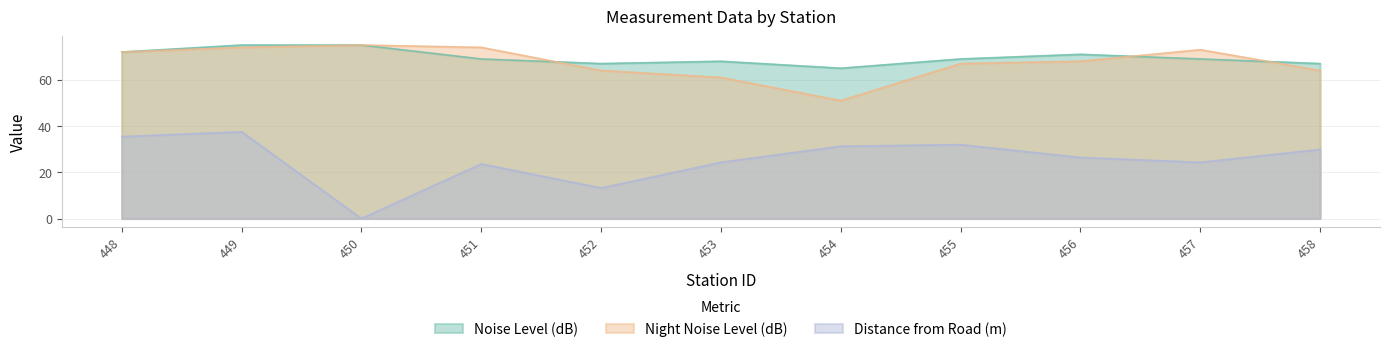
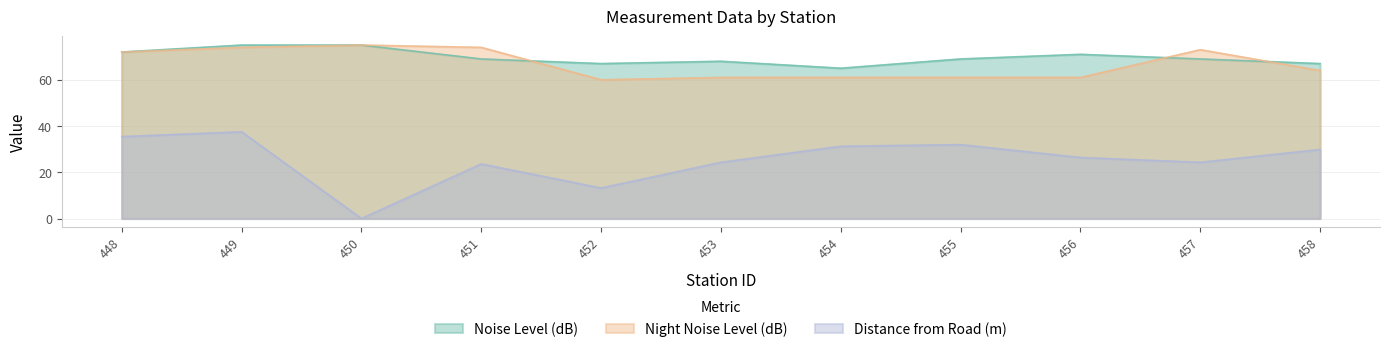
Night Noise Level (dB), 452: 64 -> 60
Night Noise Level (dB), 454: 51 -> 61
Night Noise Level (dB), 455: 67 -> 61
Night Noise Level (dB), 456: 68 -> 61
